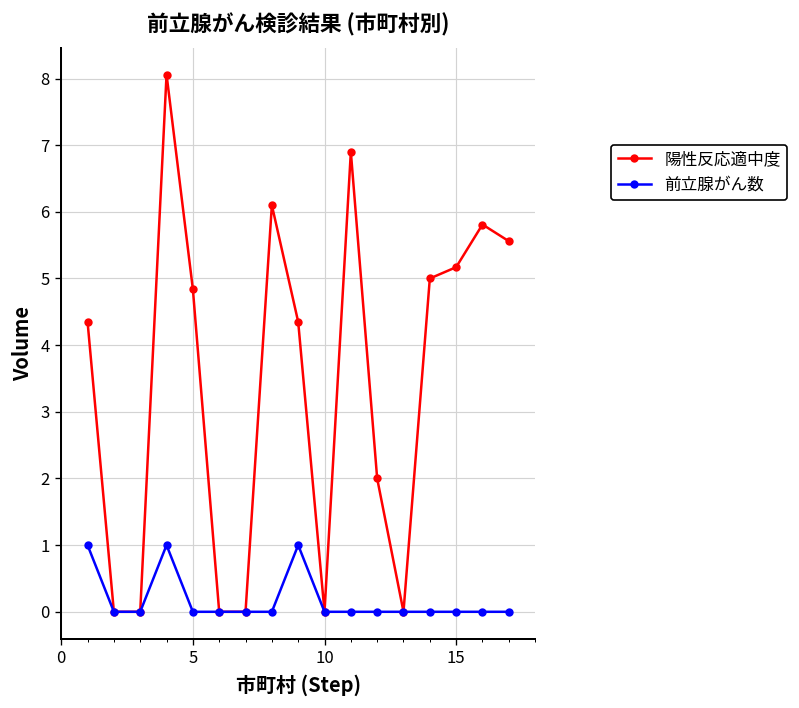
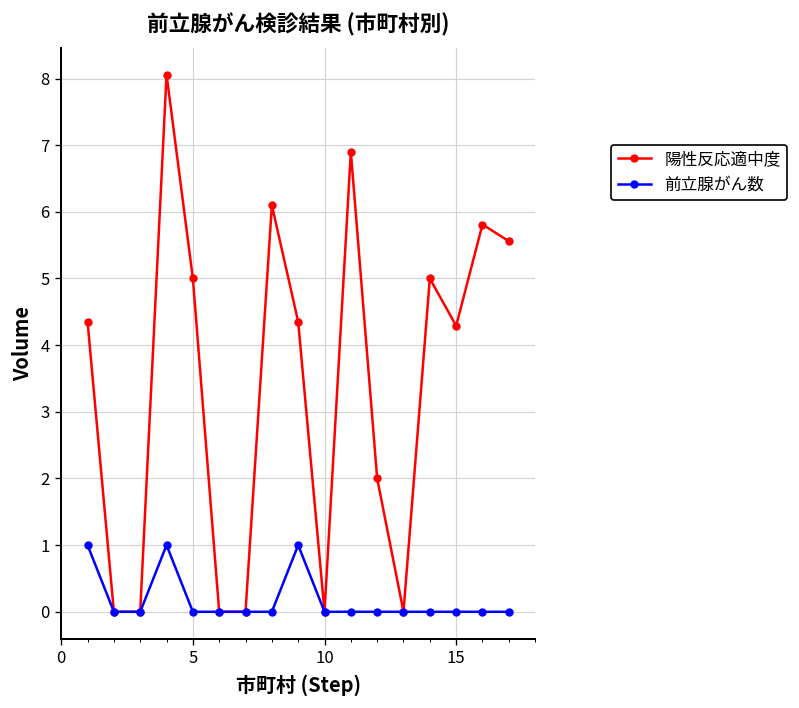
陽性反応適中度, 5: 4.8 -> 5.0
陽性反応適中度, 15: 5.2 -> 4.3
